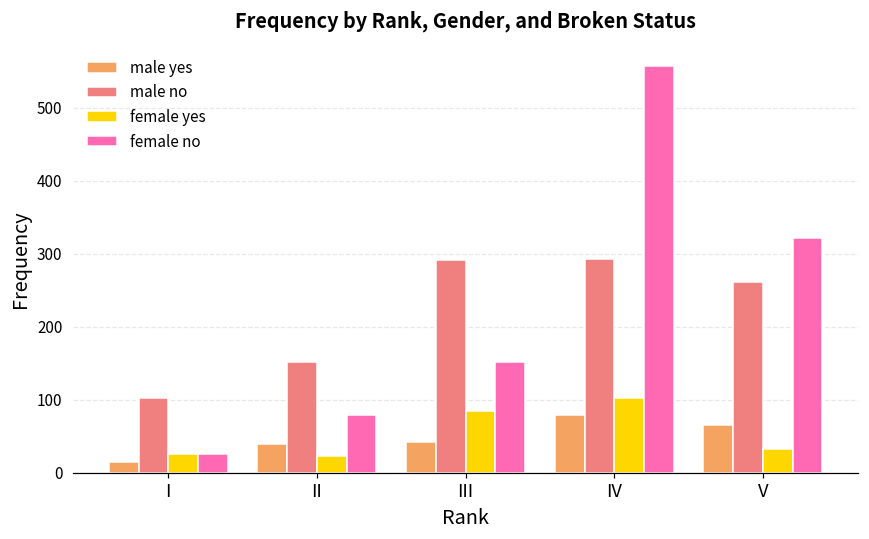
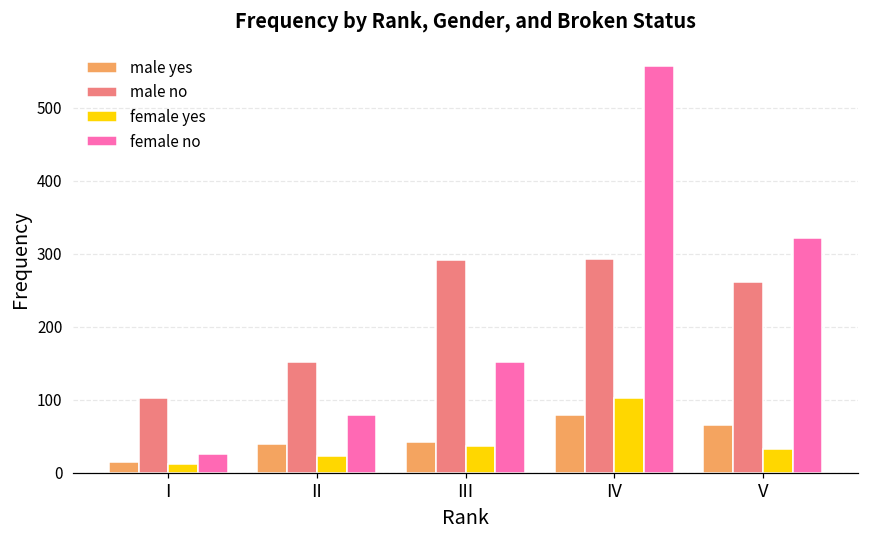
female yes, I: 30 -> 10
female yes, III: 90 -> 40
